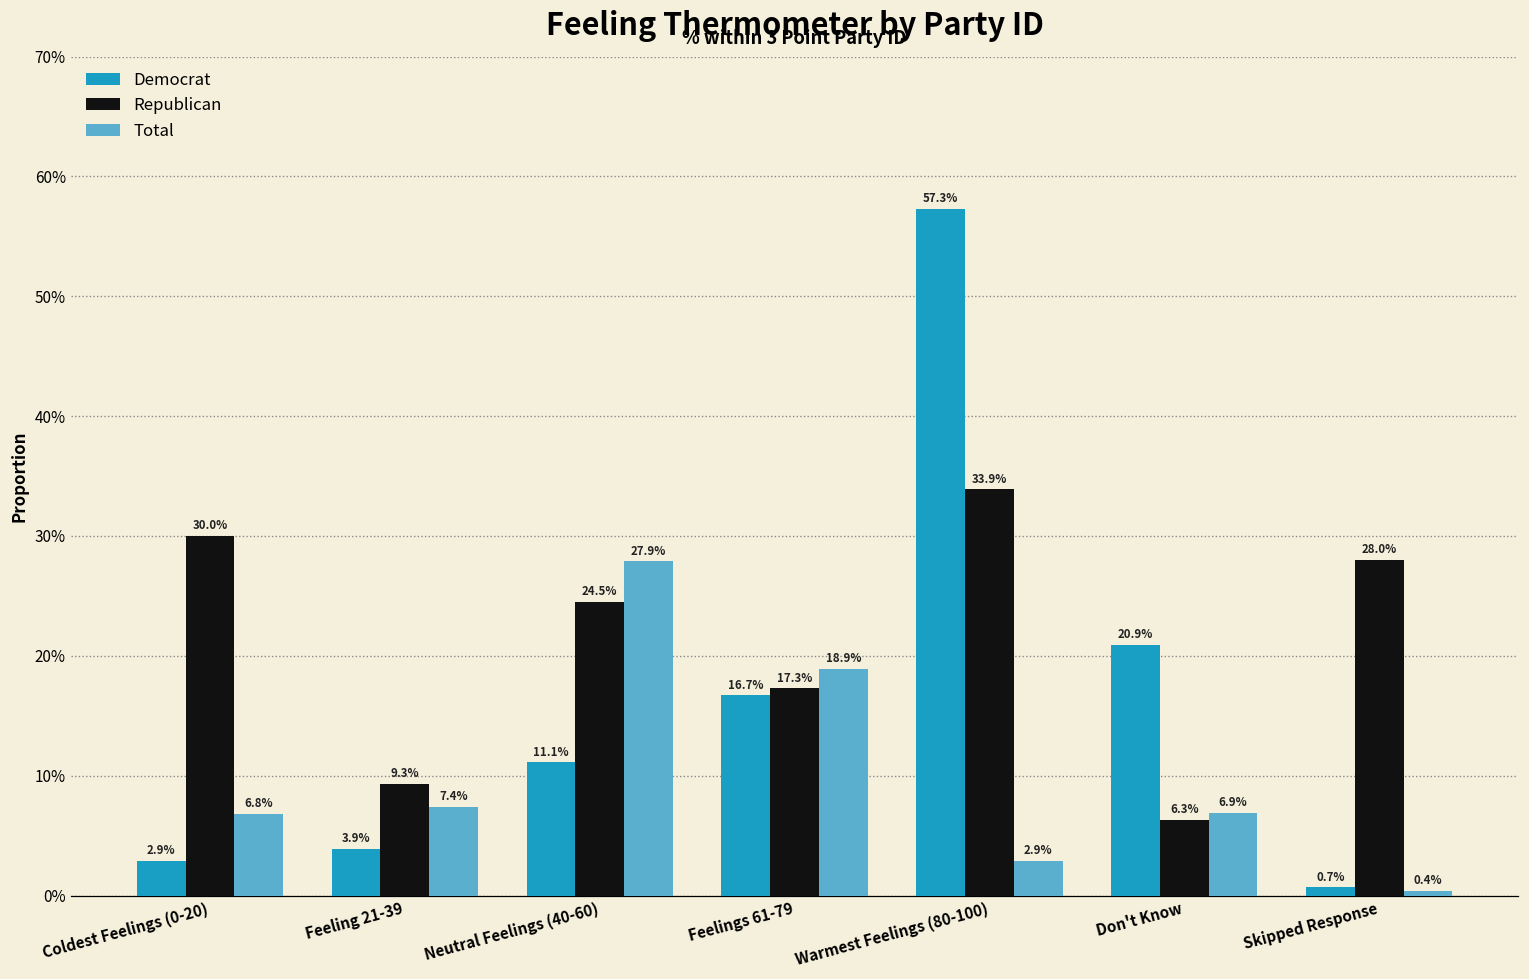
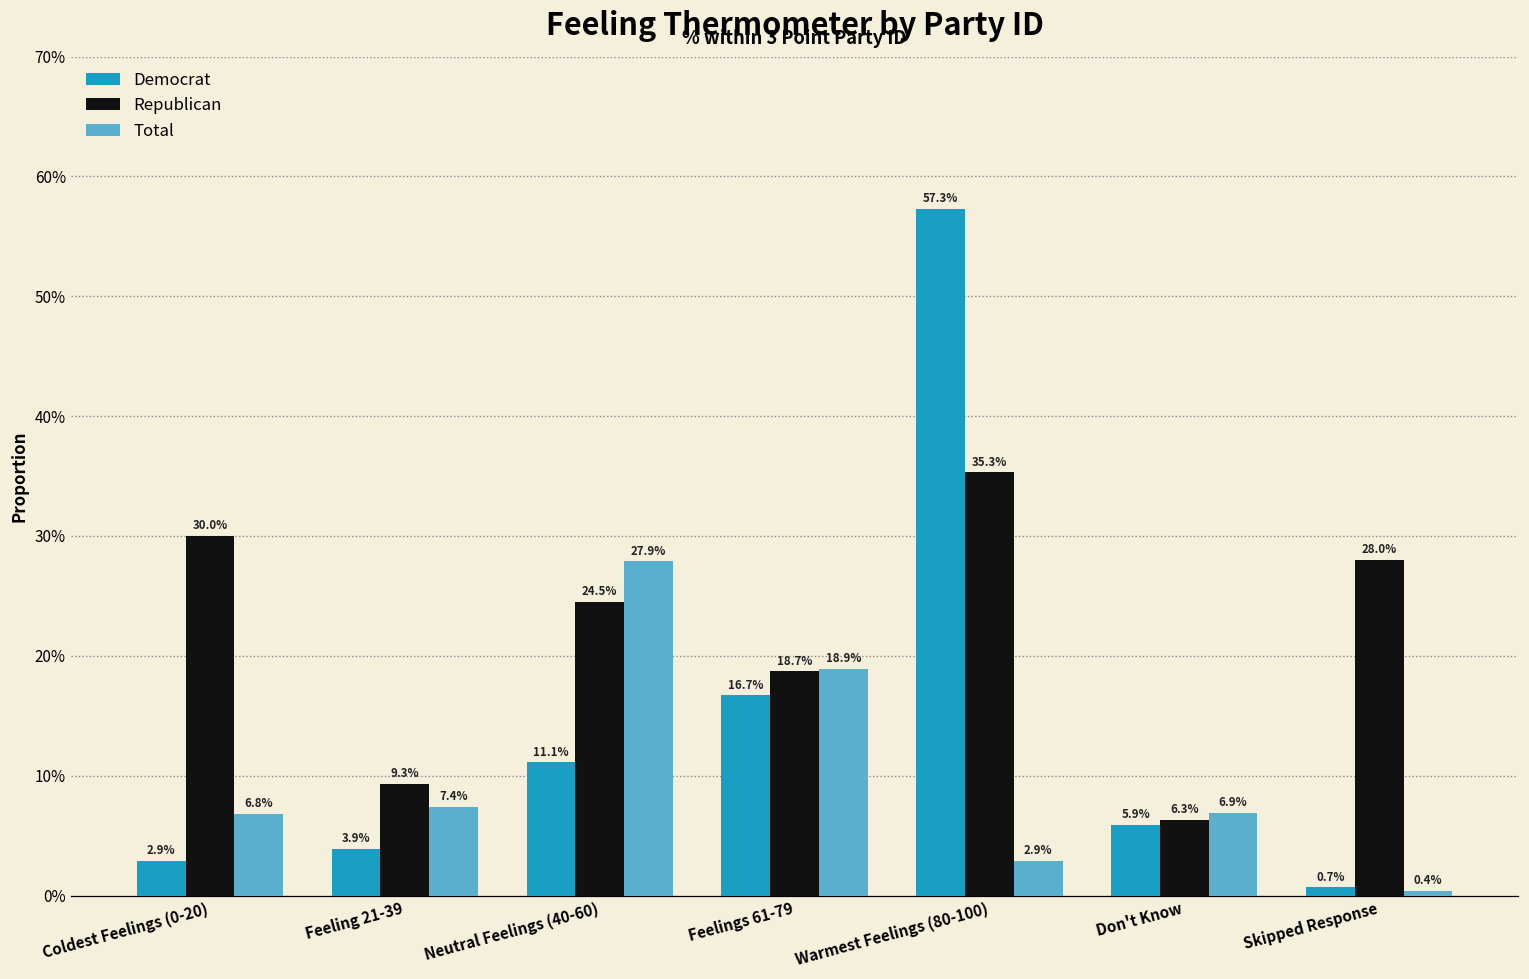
Republican, Feelings 61-79: 17.3% -> 18.7%
Republican, Warmest Feelings (80-100): 33.9% -> 35.3%
Democrat, Don't Know: 20.9% -> 5.9%
